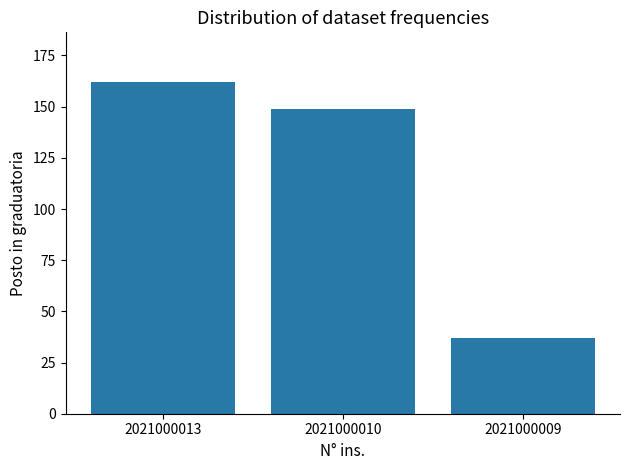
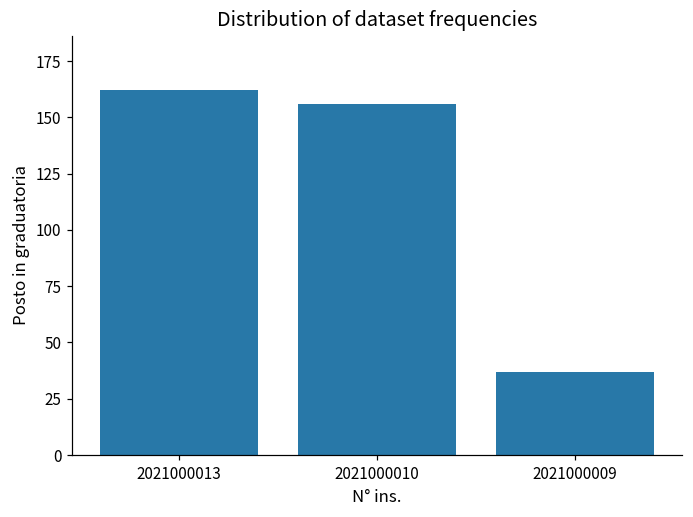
2021000010: 149 -> 156
